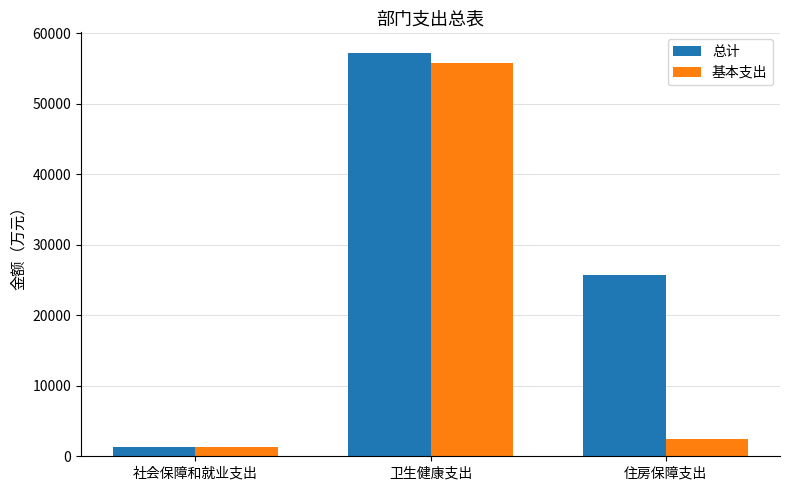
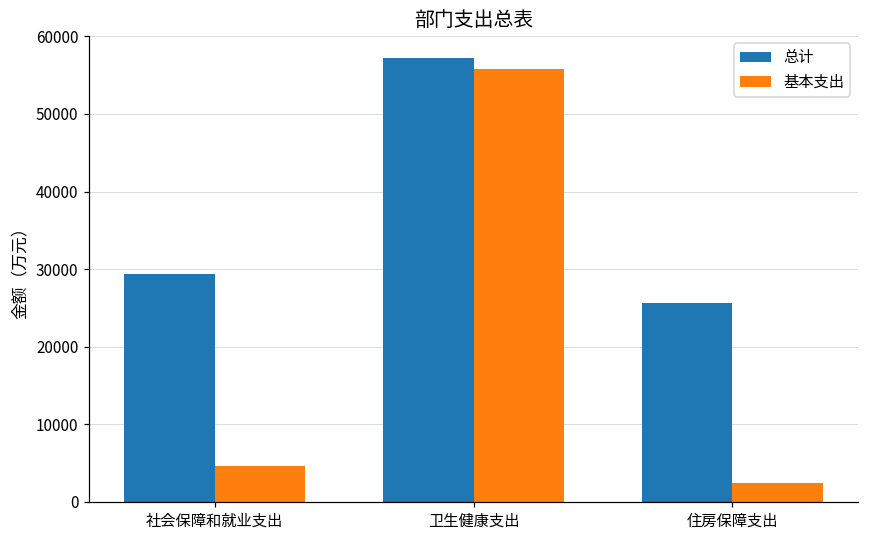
总计, 社会保障和就业支出: 1000 -> 29000
基本支出, 社会保障和就业支出: 1000 -> 5000
